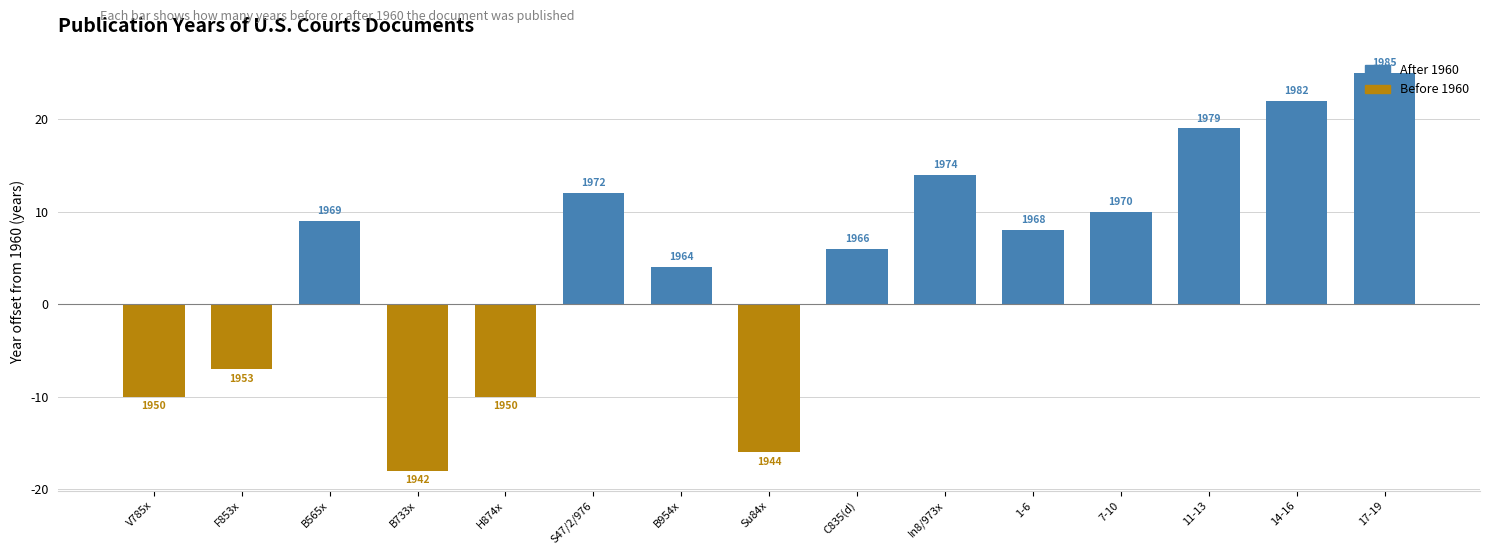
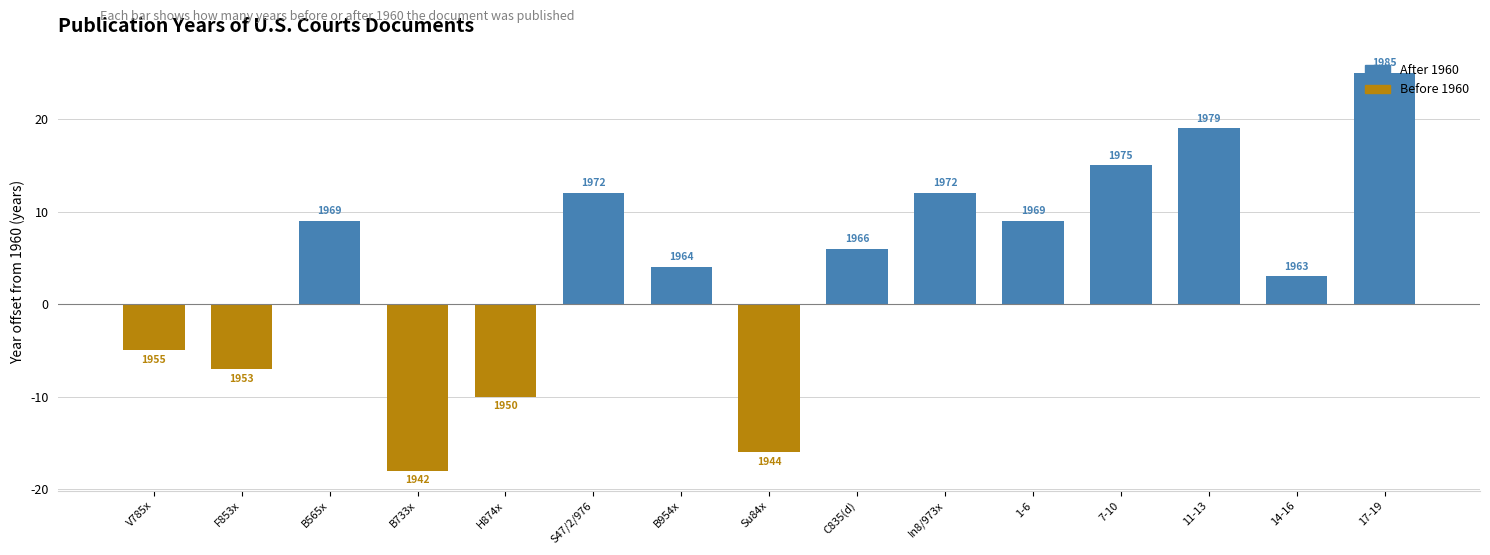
V785x: 1950 -> 1955
In8/973x: 1974 -> 1972
1-6: 1968 -> 1969
7-10: 1970 -> 1975
14-16: 1982 -> 1963
